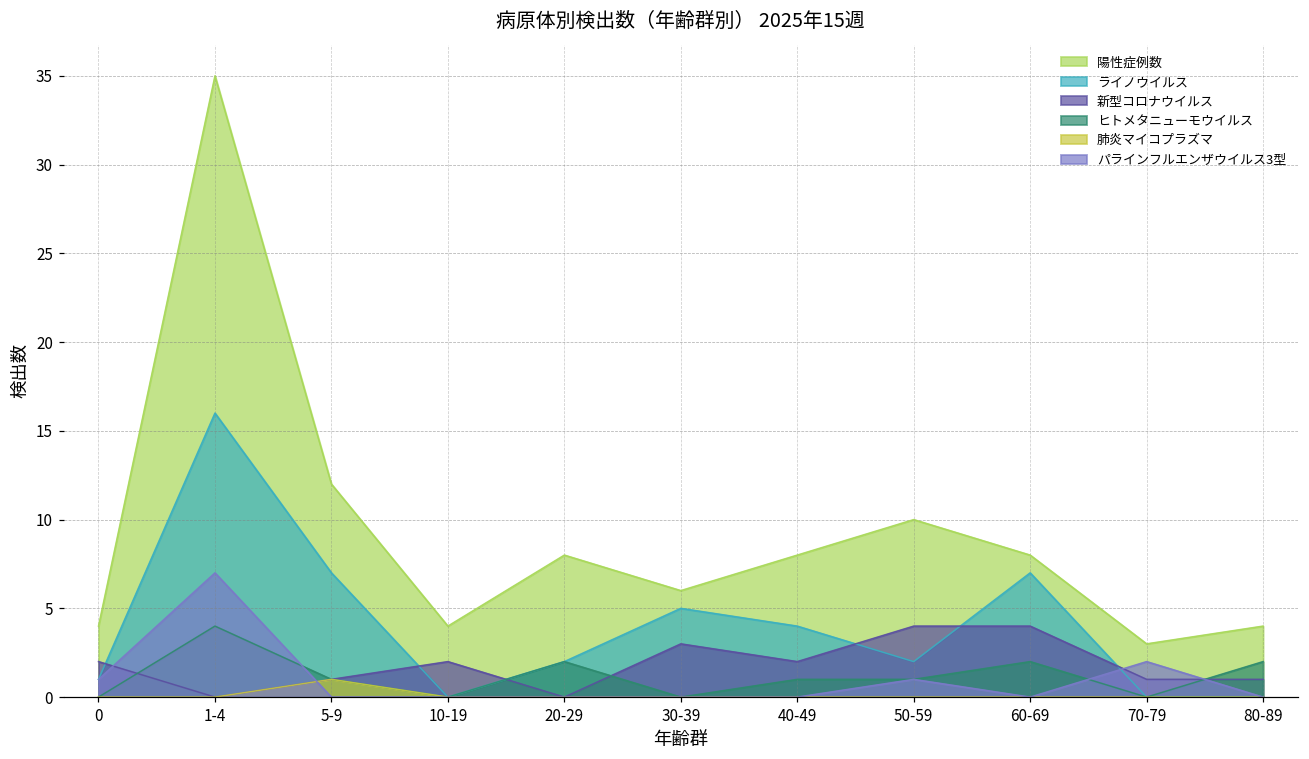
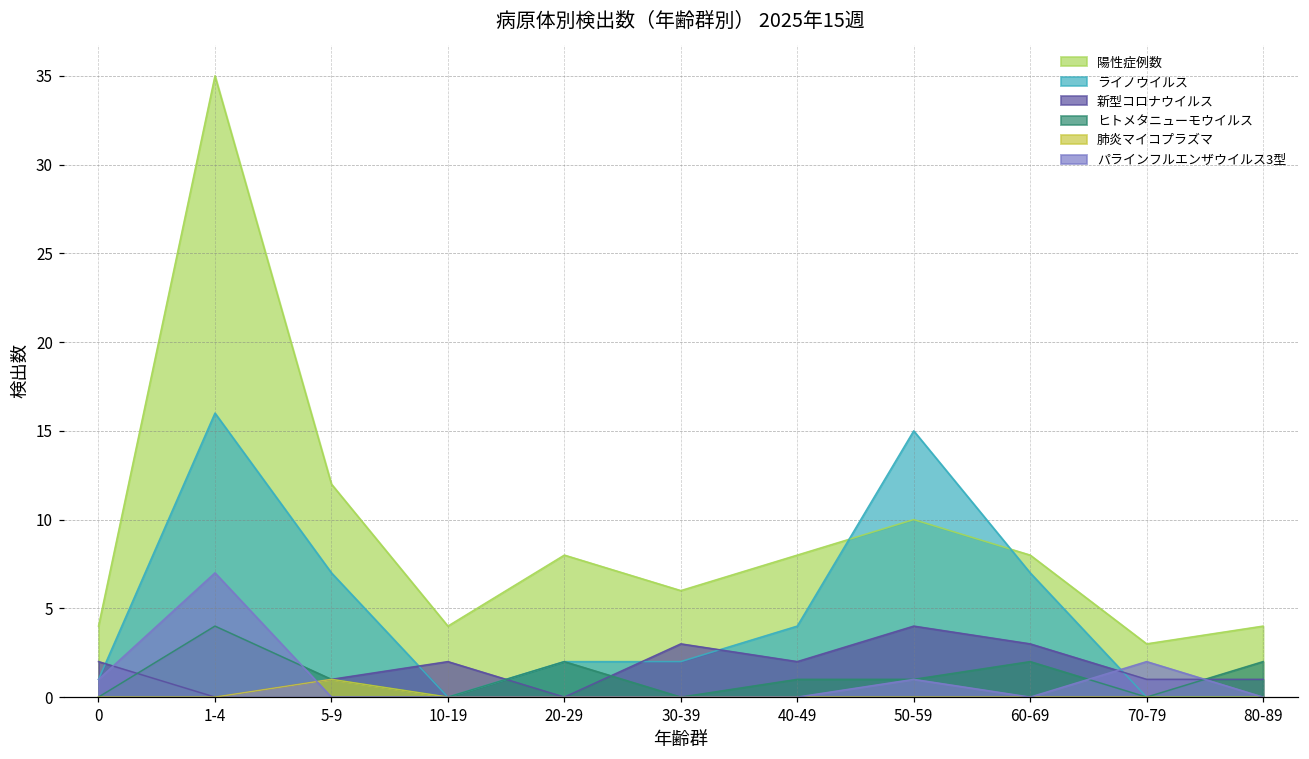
ライノウイルス, 30-39: 5 -> 2
ライノウイルス, 50-59: 2 -> 15
新型コロナウイルス, 60-69: 4 -> 3
